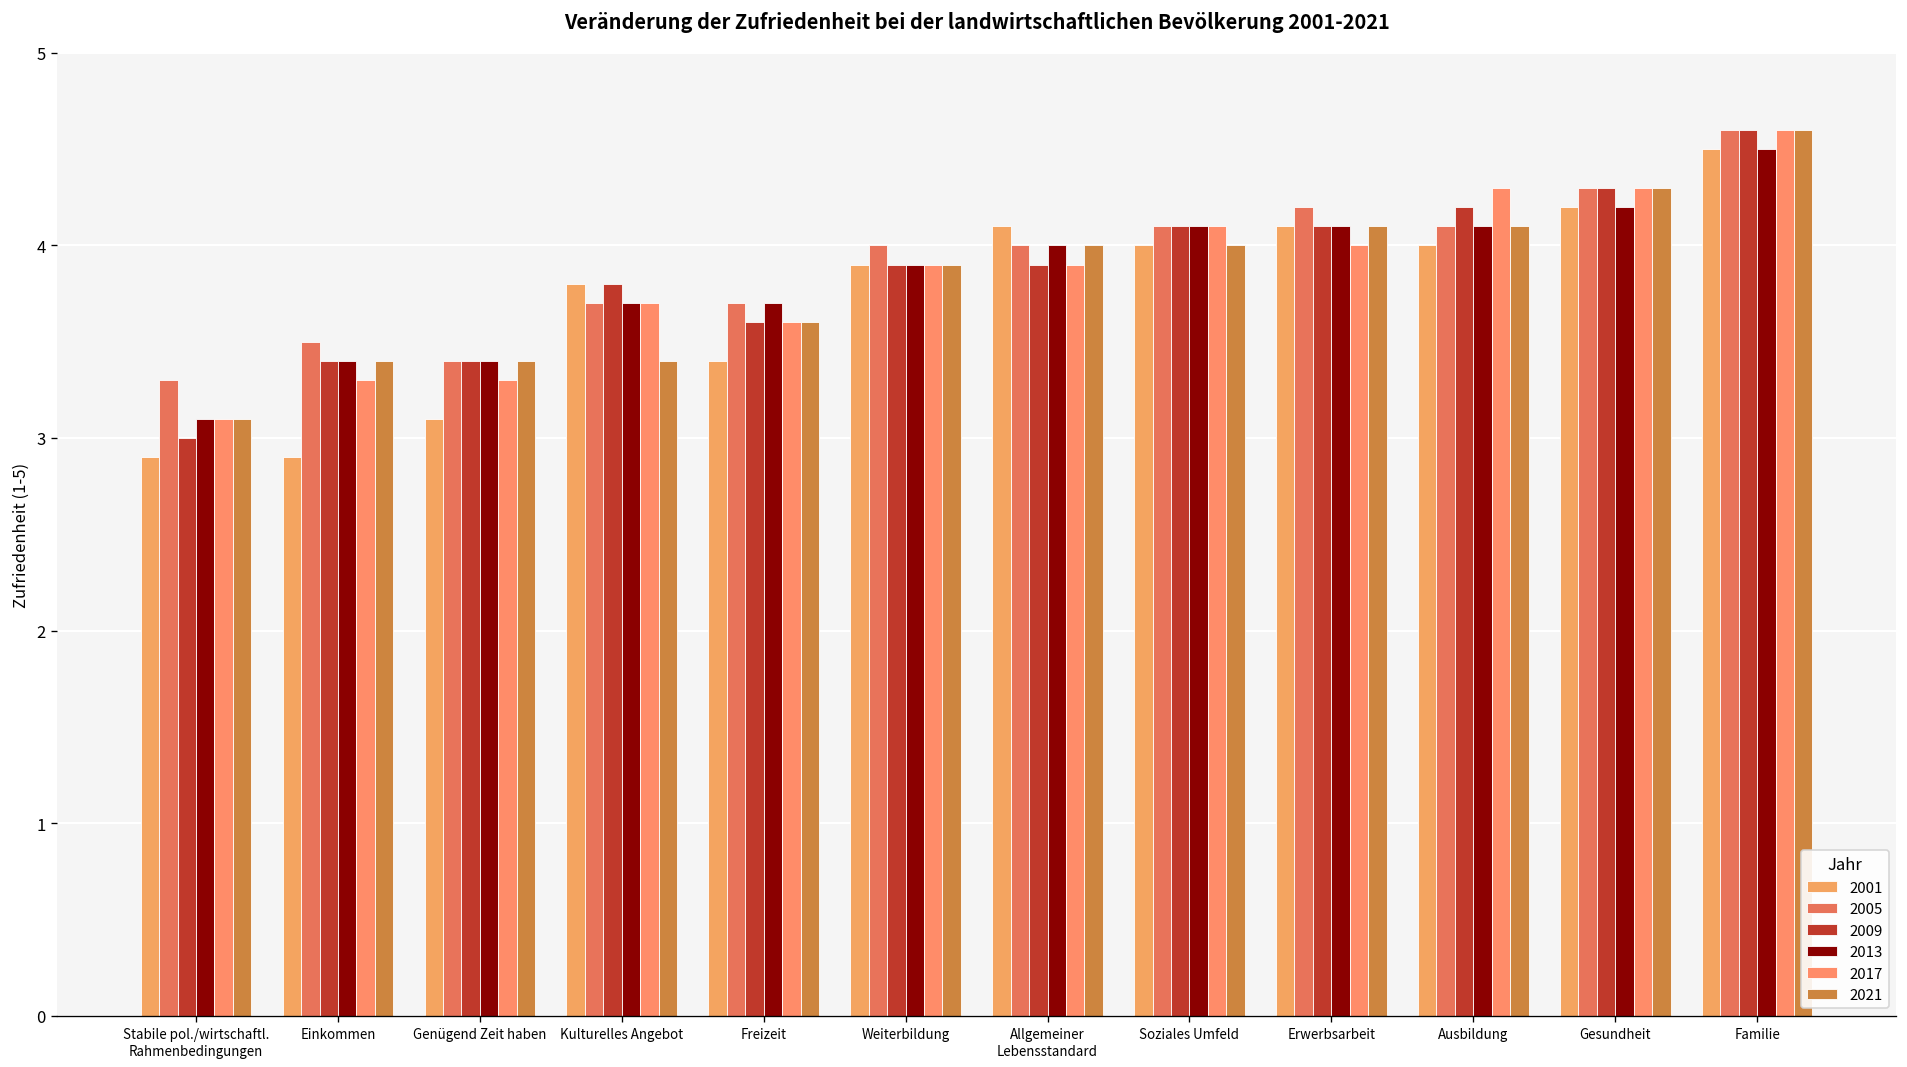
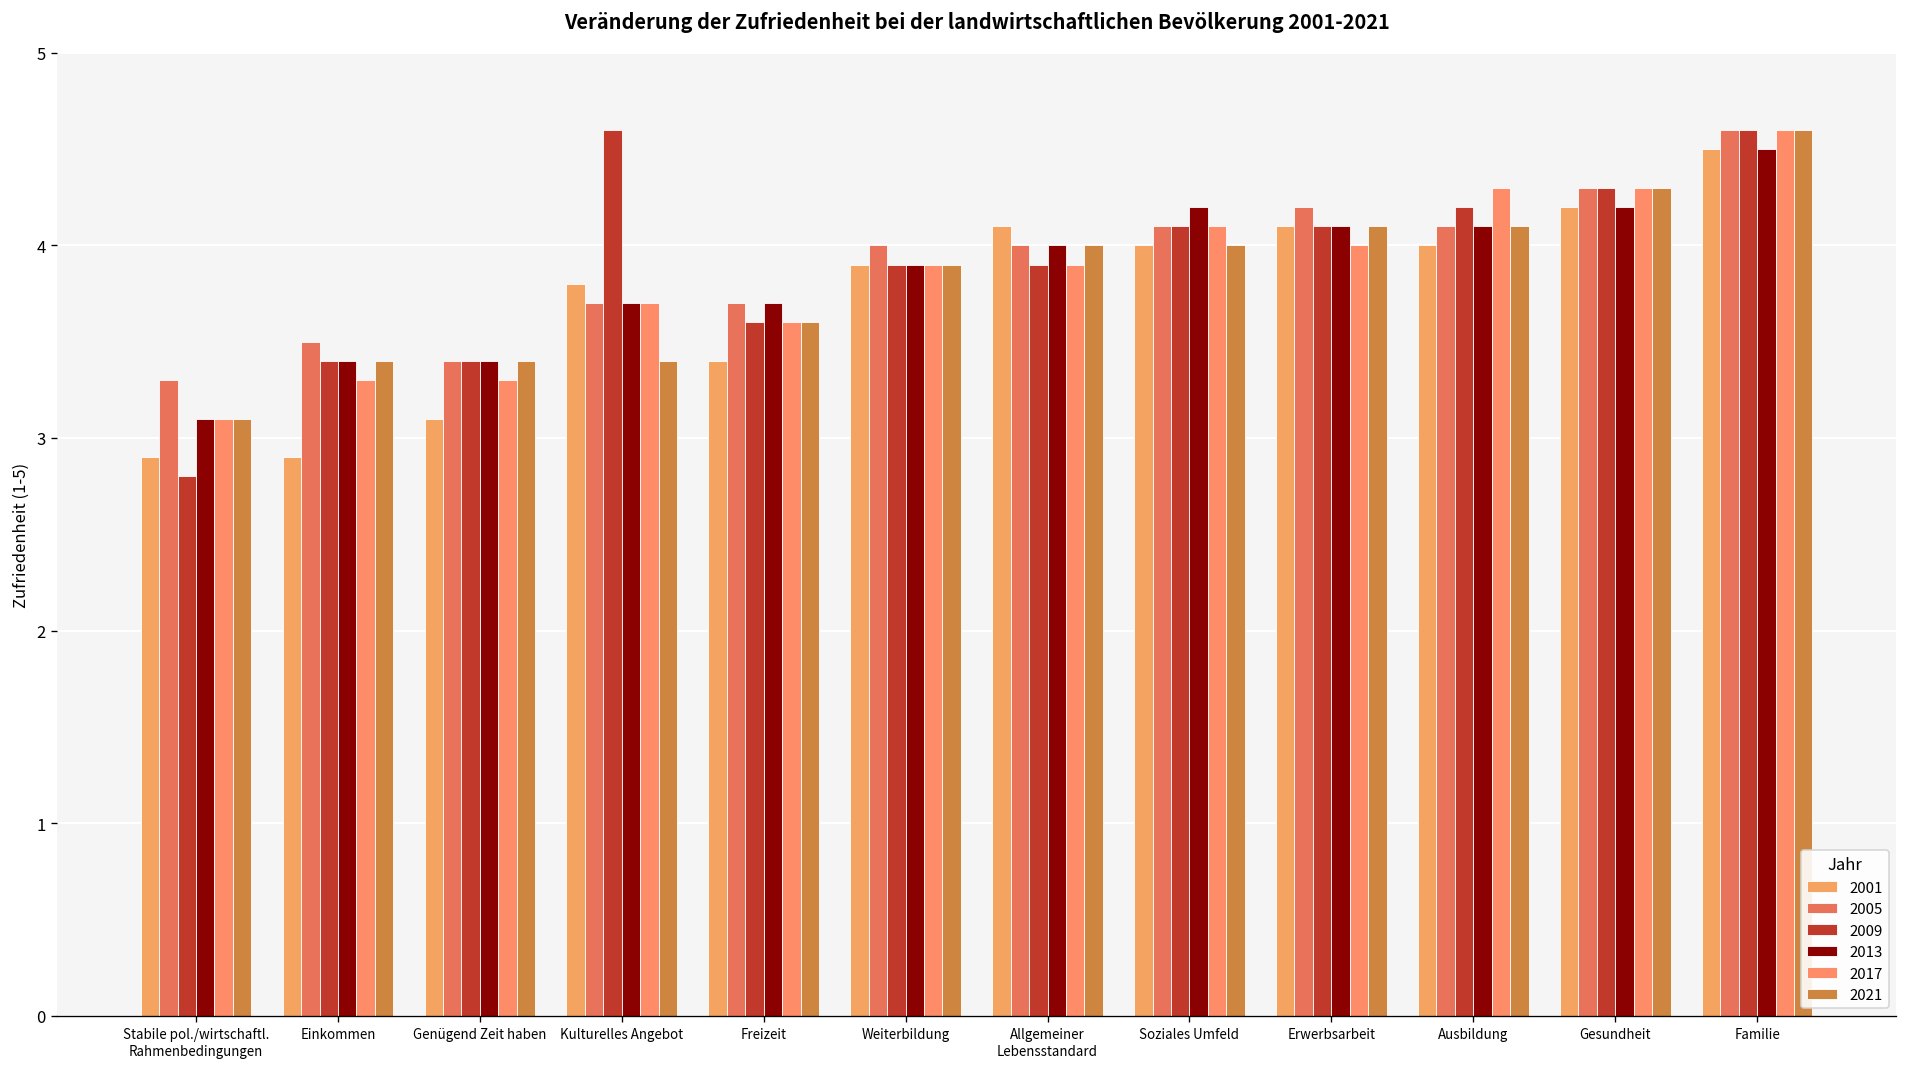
2009, Stabile pol./wirtschaftl. Rahmenbedingungen: 3.0 -> 2.8
2009, Kulturelles Angebot: 3.8 -> 4.6
2013, Soziales Umfeld: 4.1 -> 4.2
